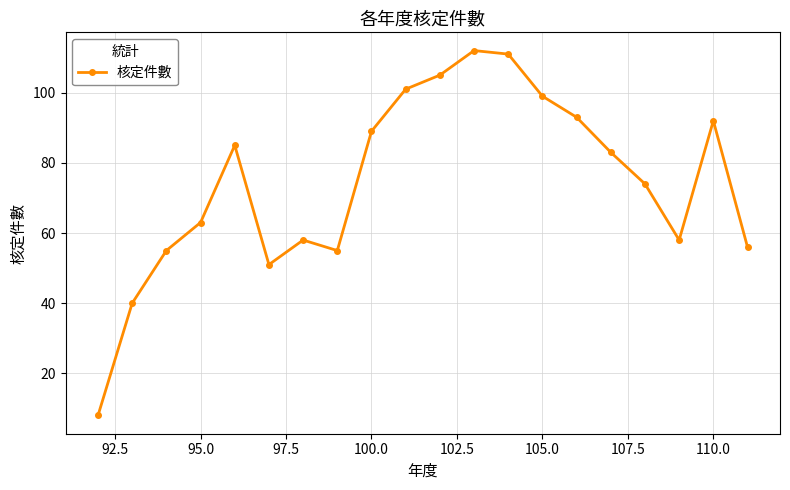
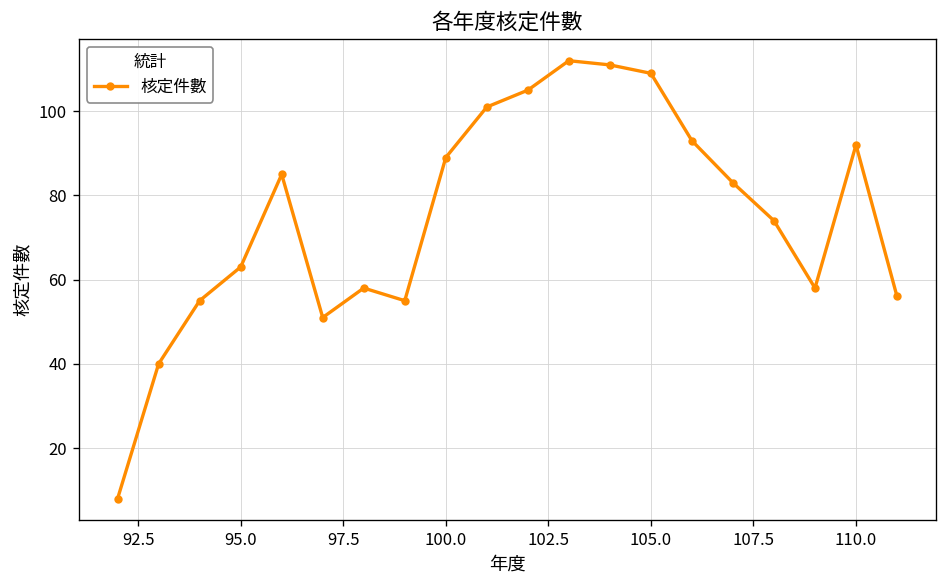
105.0: 99 -> 109
